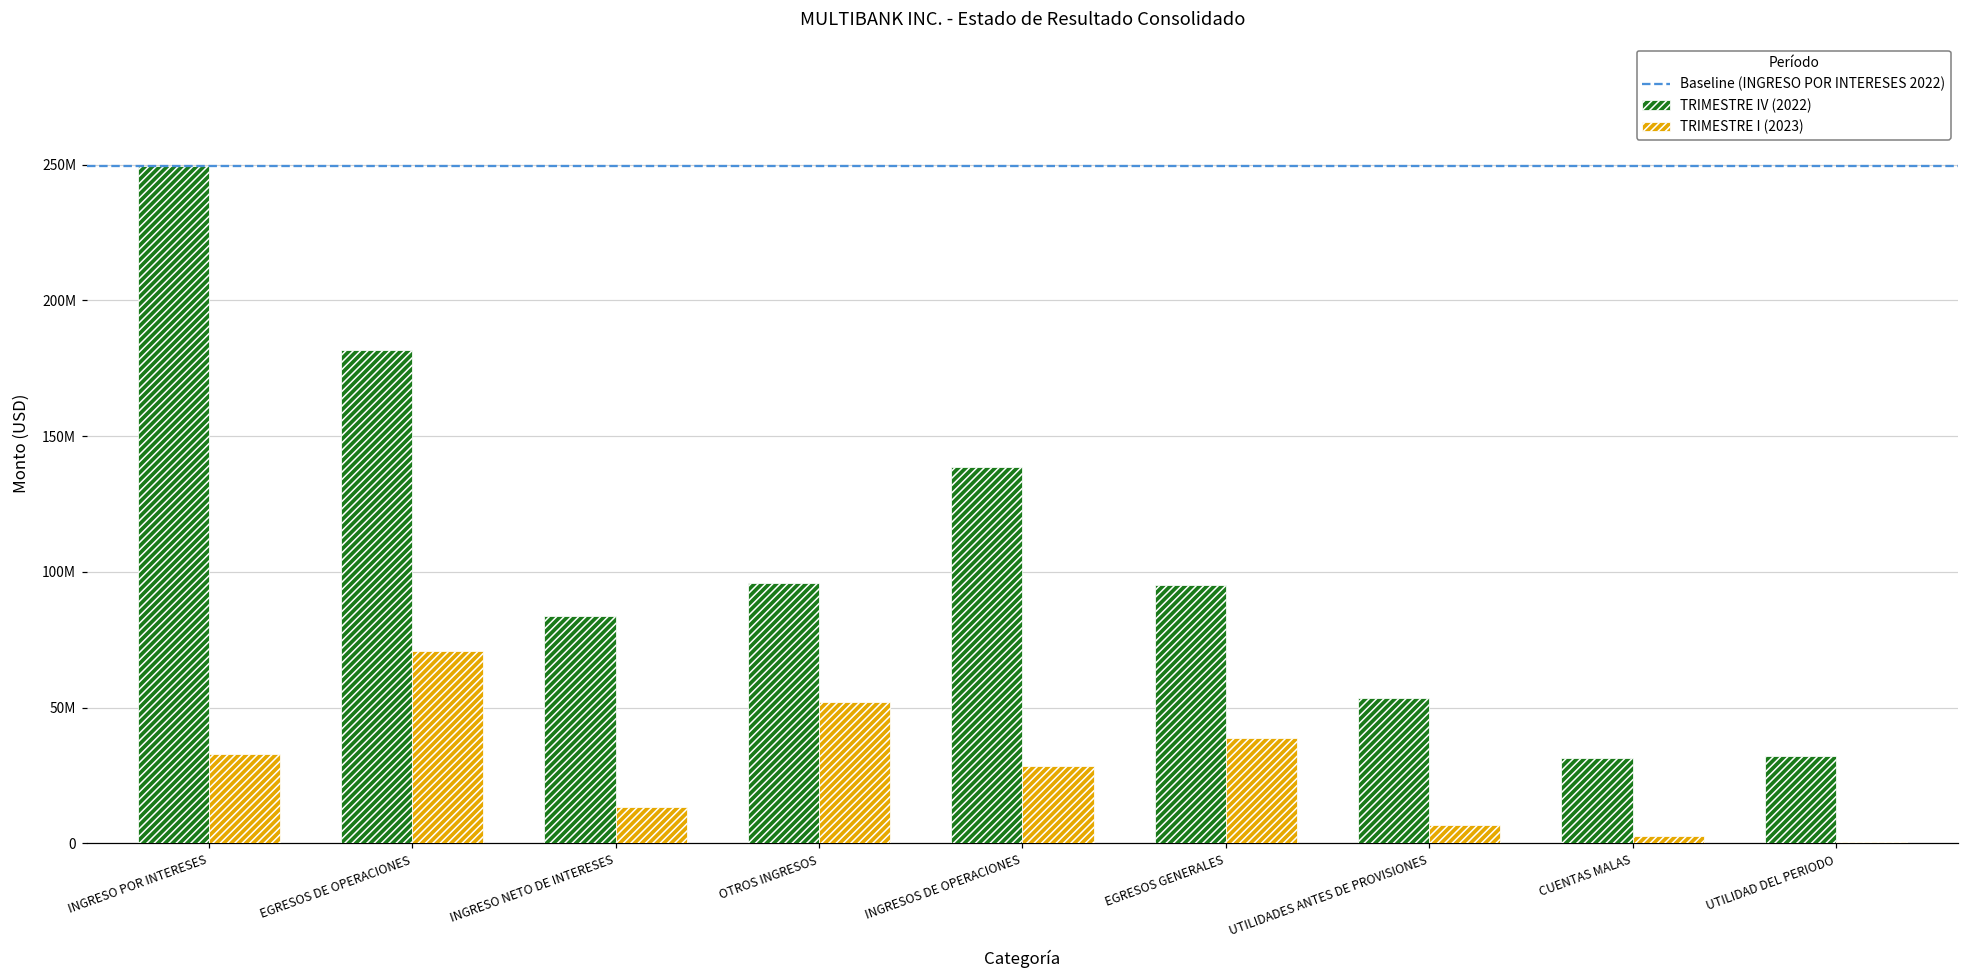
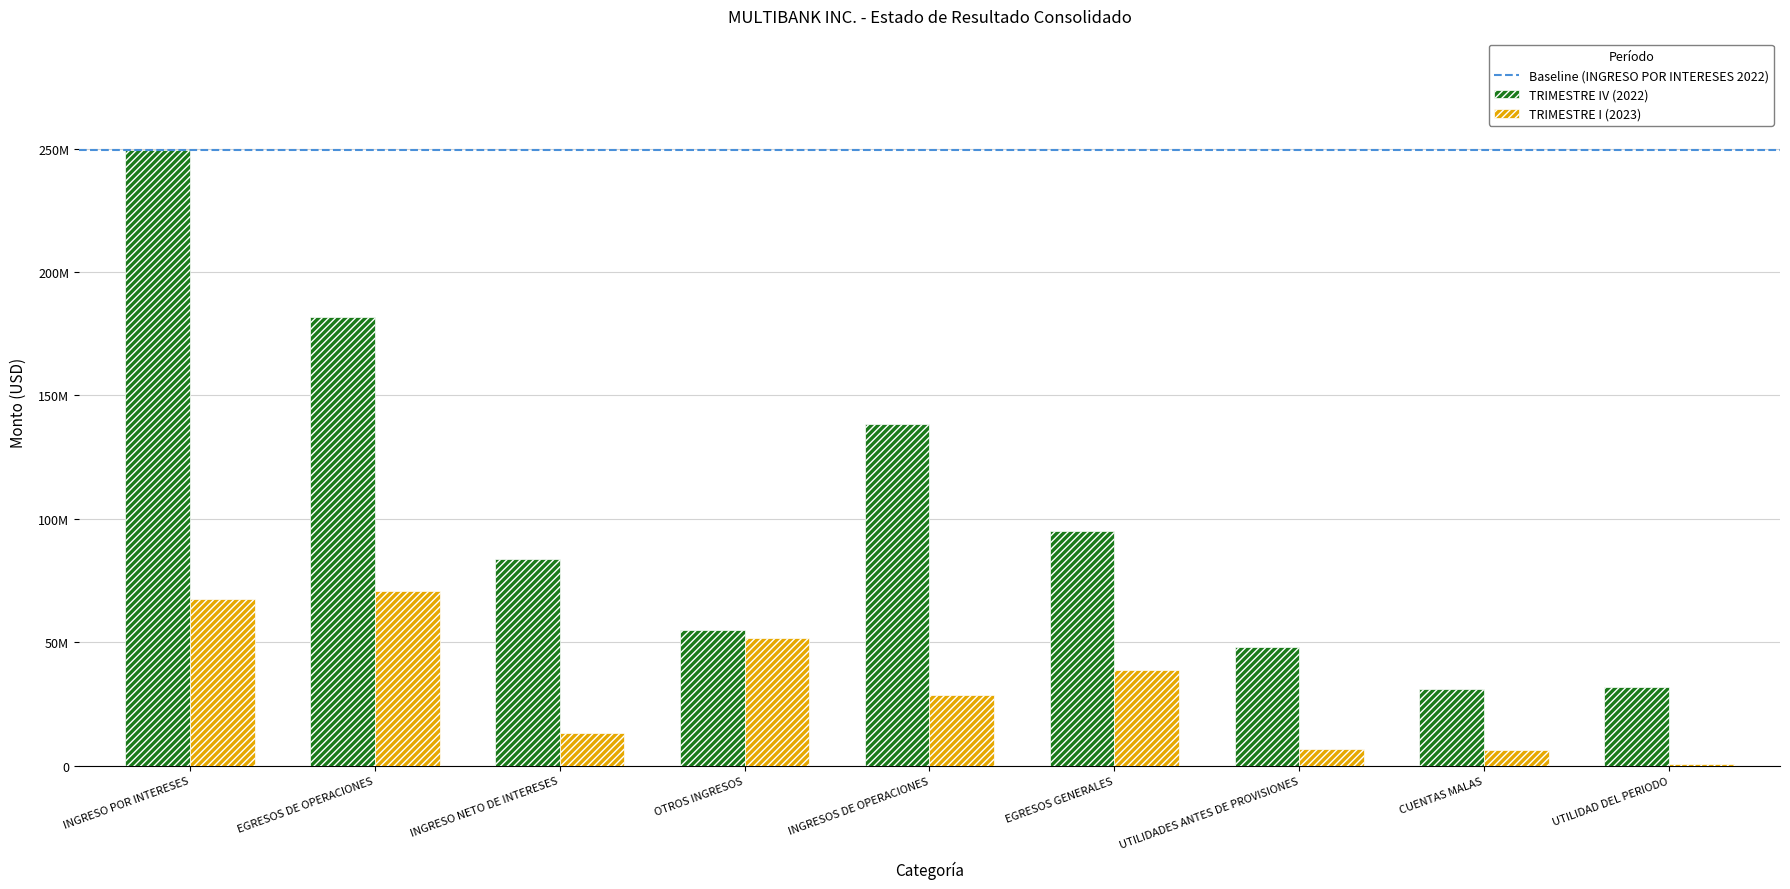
TRIMESTRE I (2023), INGRESO POR INTERESES: 33000000 -> 68000000
TRIMESTRE IV (2022), OTROS INGRESOS: 96000000 -> 55000000
TRIMESTRE IV (2022), UTILIDADES ANTES DE PROVISIONES: 54000000 -> 48000000
TRIMESTRE I (2023), CUENTAS MALAS: 3000000 -> 6000000
